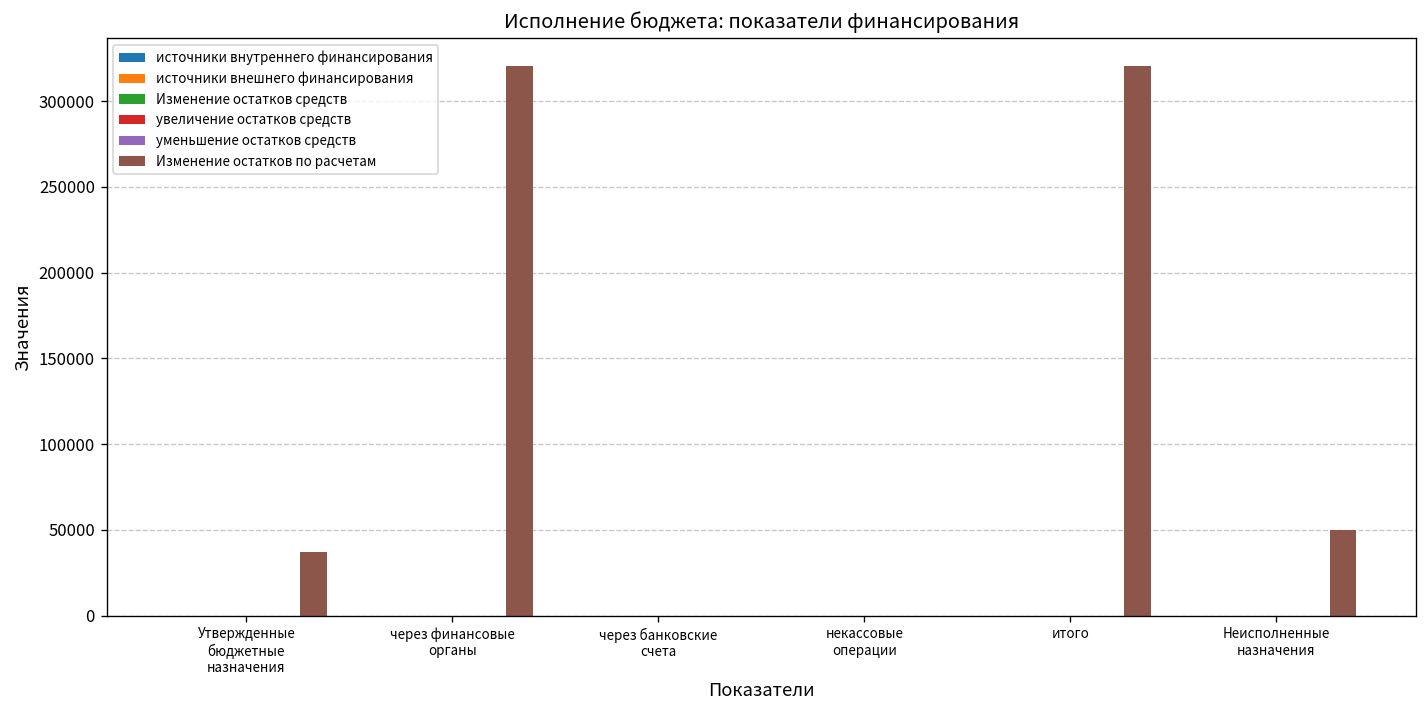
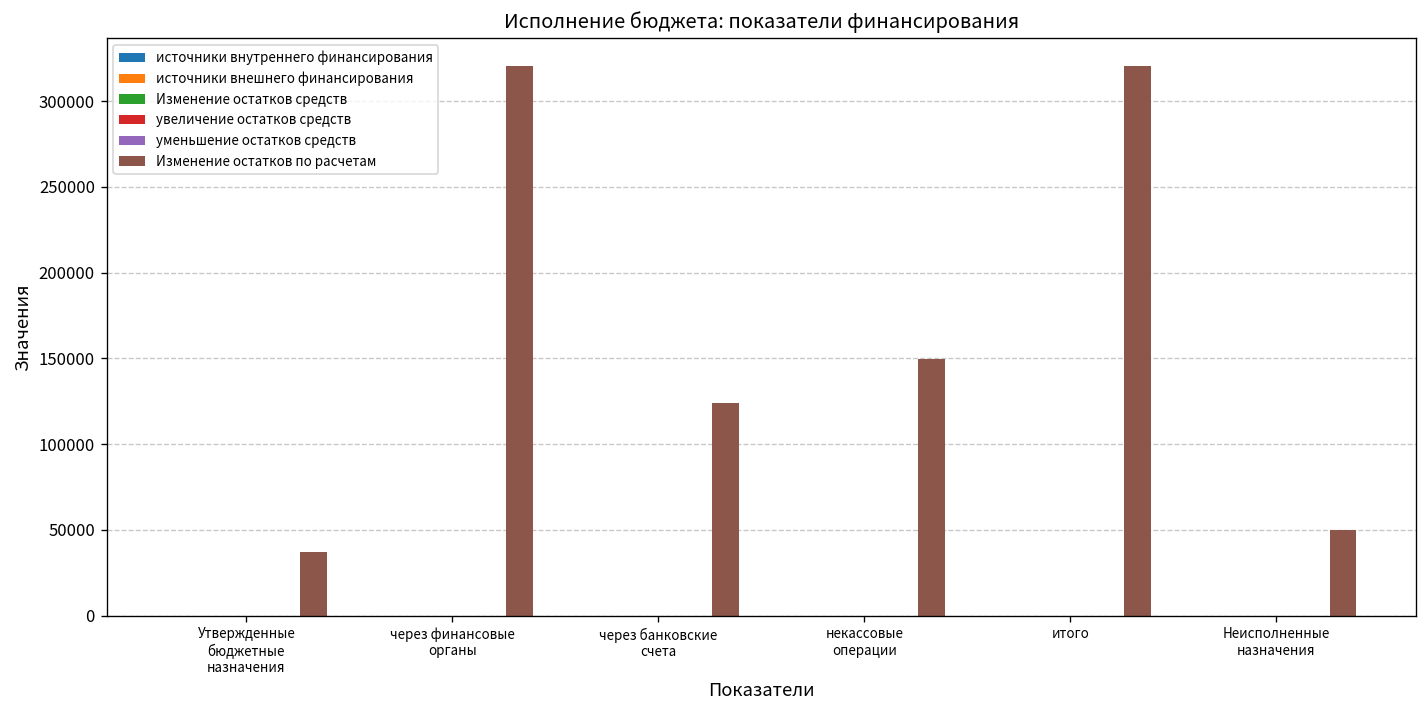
Изменение остатков по расчетам, через банковские счета: 0 -> 124000
Изменение остатков по расчетам, некассовые операции: 0 -> 150000
